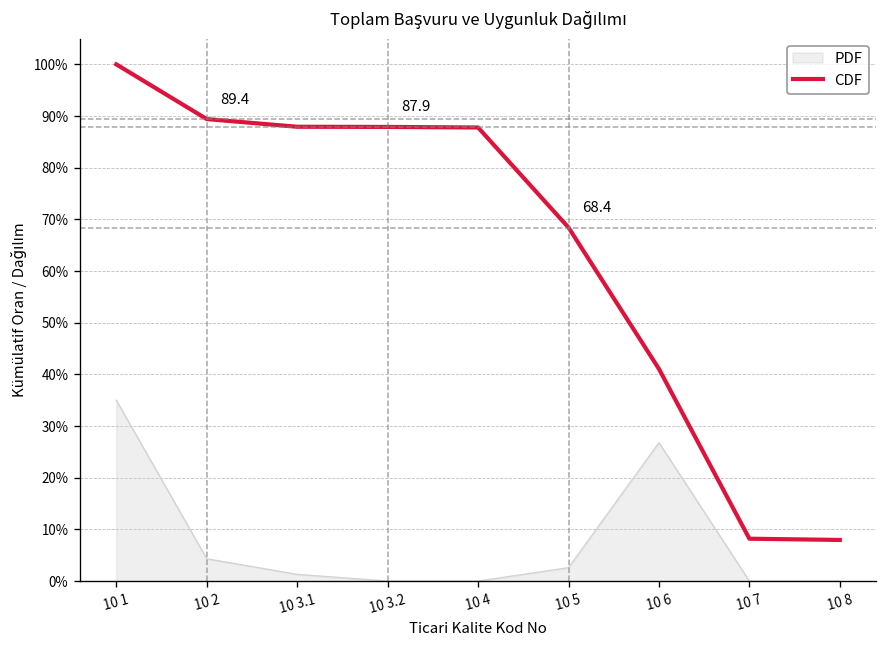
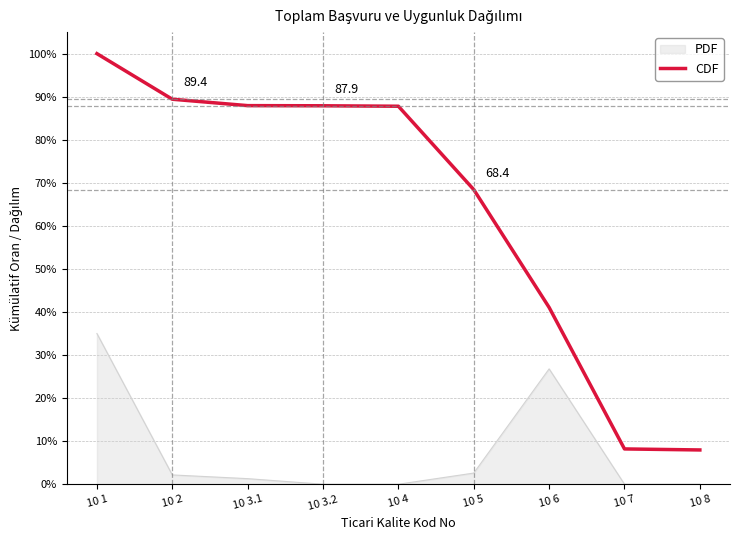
PDF, 10 2: 4% -> 2%
